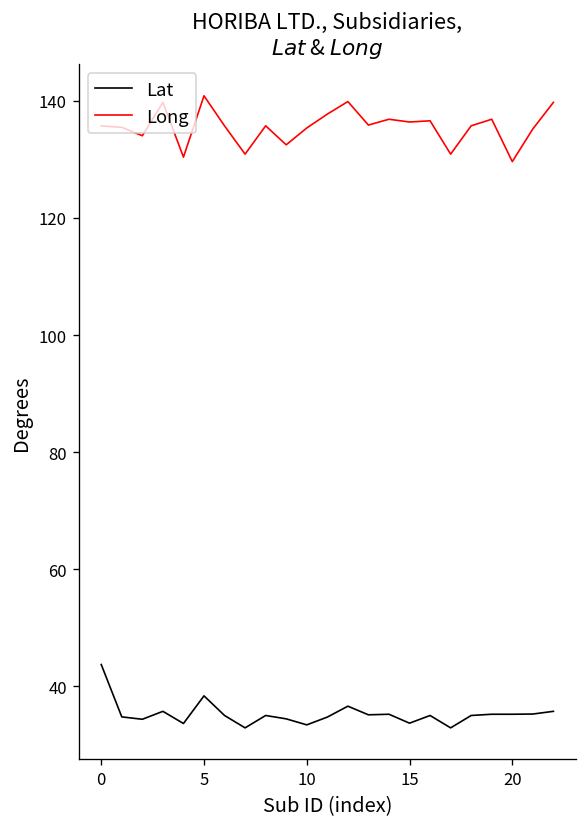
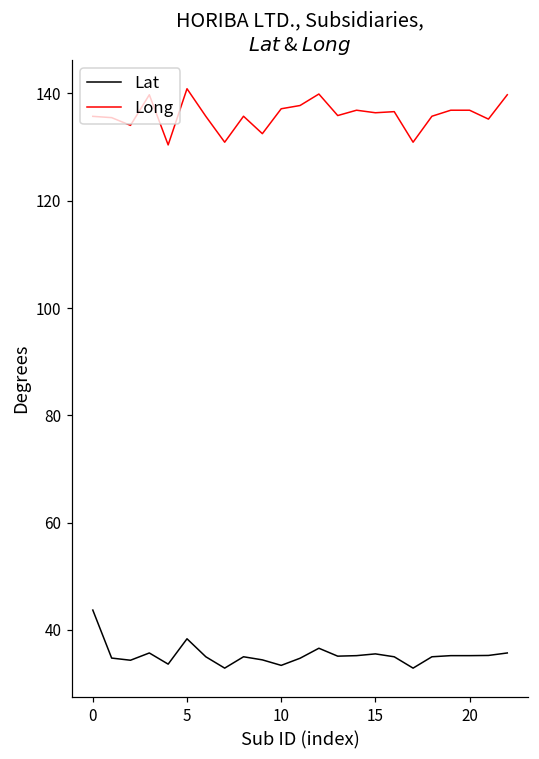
Long, 10: 135 -> 137
Lat, 15: 34 -> 36
Long, 20: 130 -> 137
